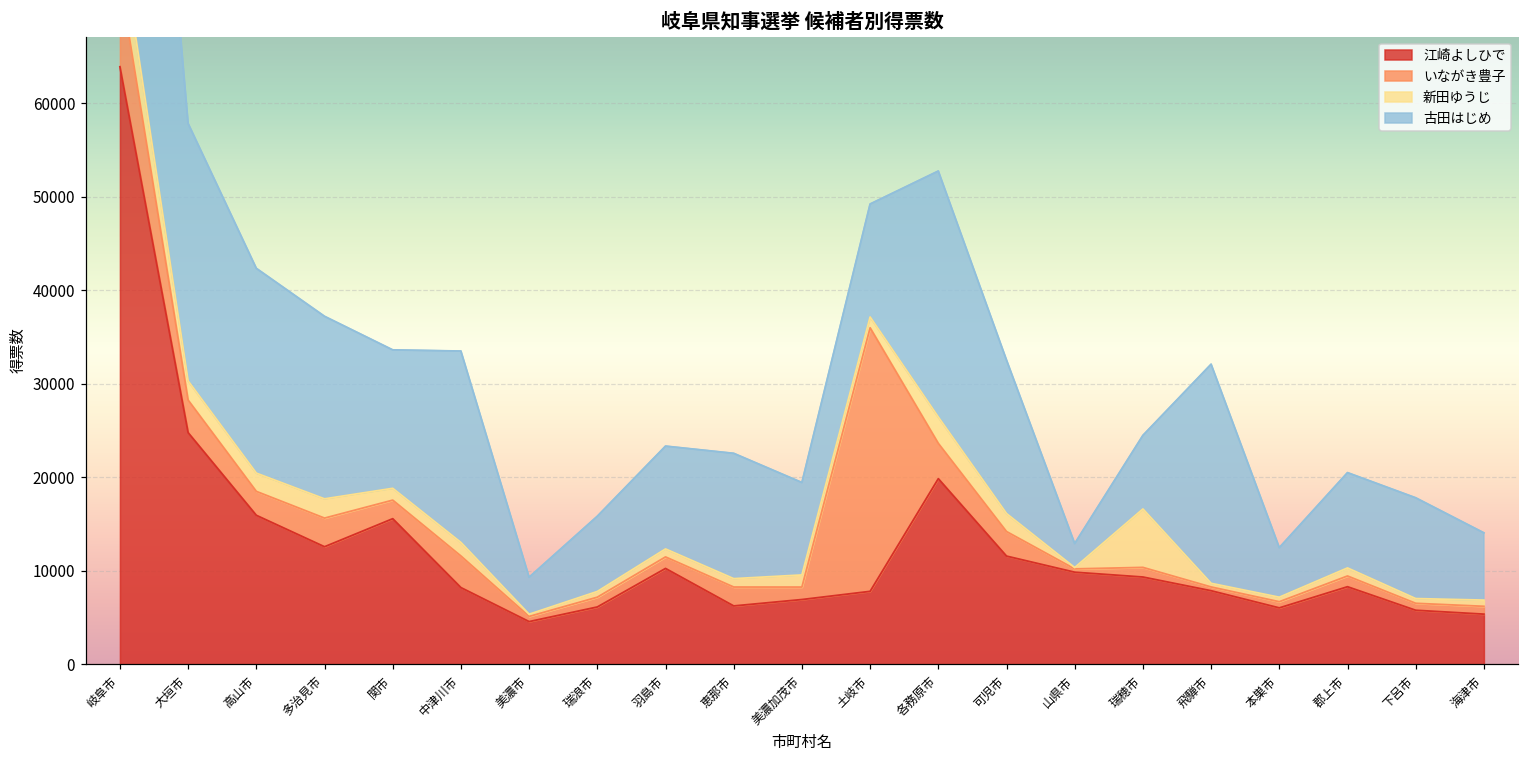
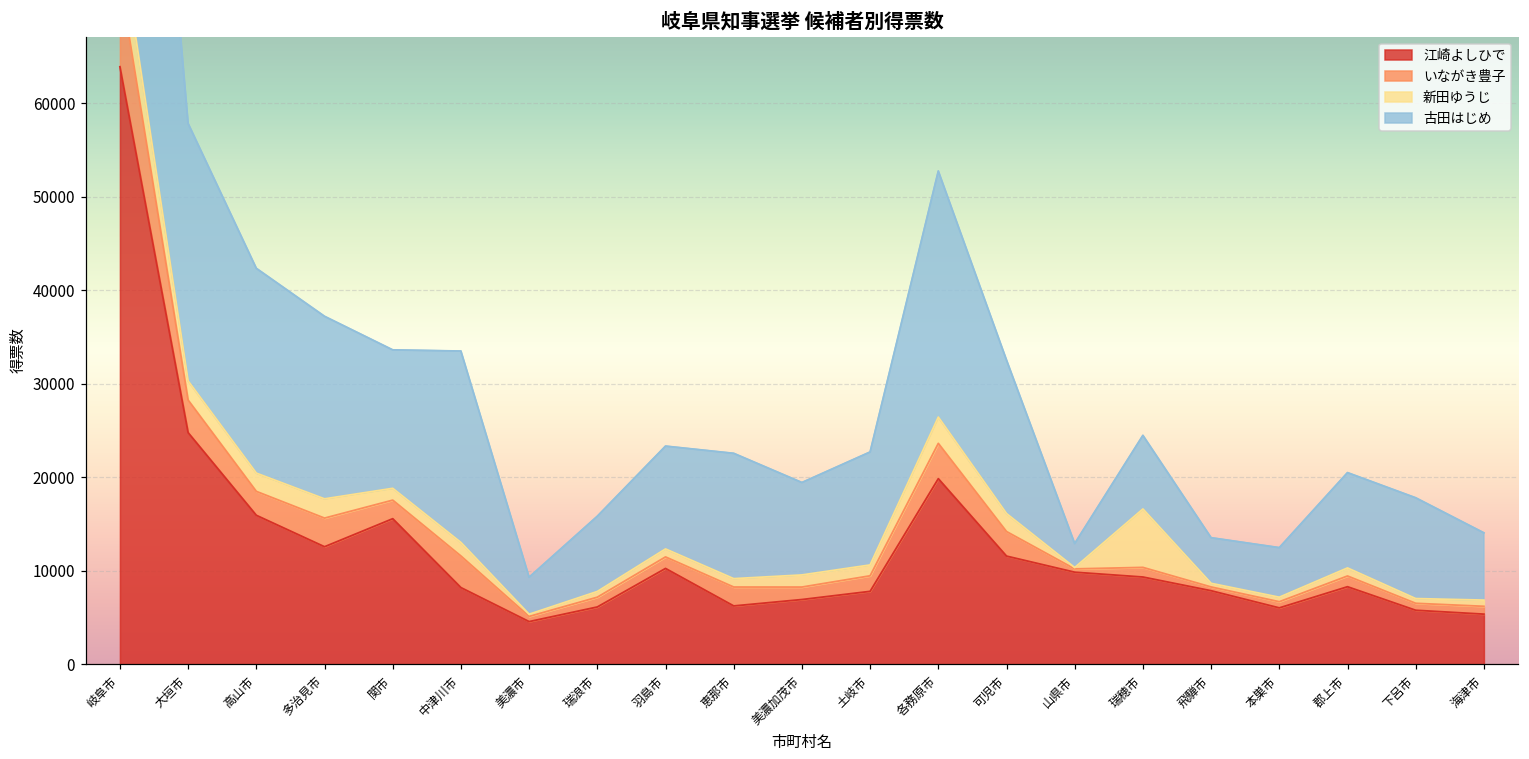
いながき豊子, 土岐市: 28000 -> 2000
古田はじめ, 飛騨市: 23000 -> 5000
